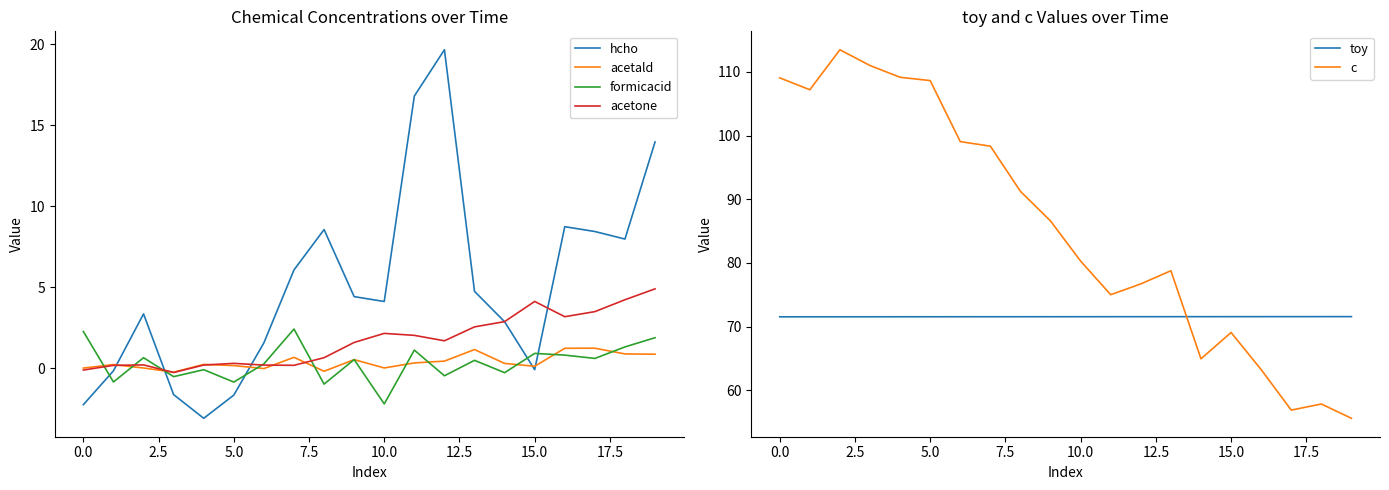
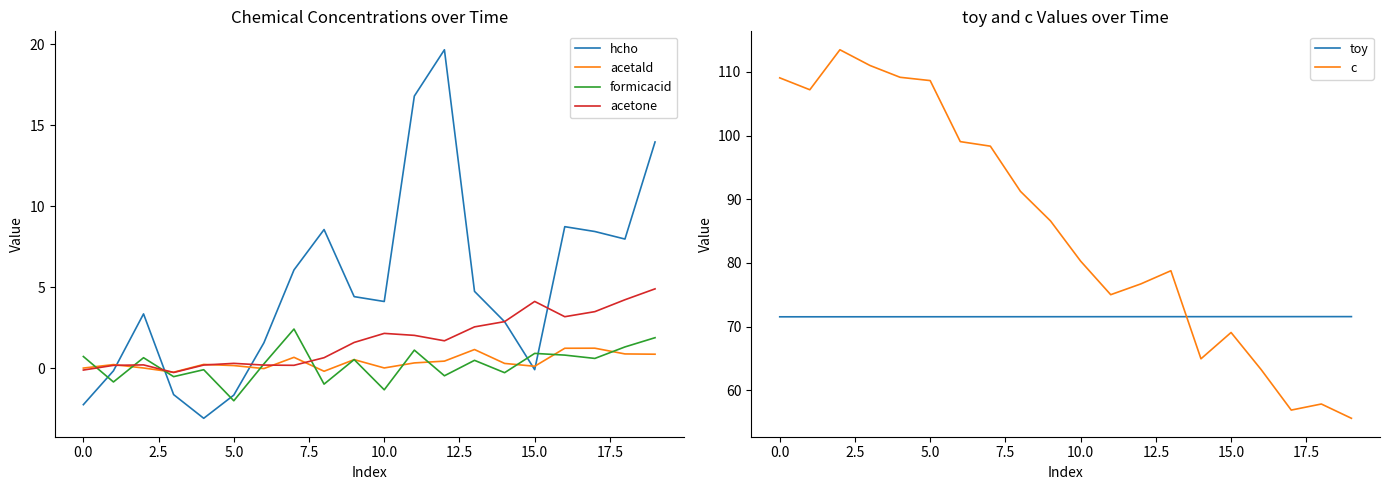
Chemical Concentrations over Time, formicacid, 0.0: 2.3 -> 0.7
Chemical Concentrations over Time, formicacid, 5.0: -0.9 -> -2.0
Chemical Concentrations over Time, formicacid, 10.0: -2.2 -> -1.3
